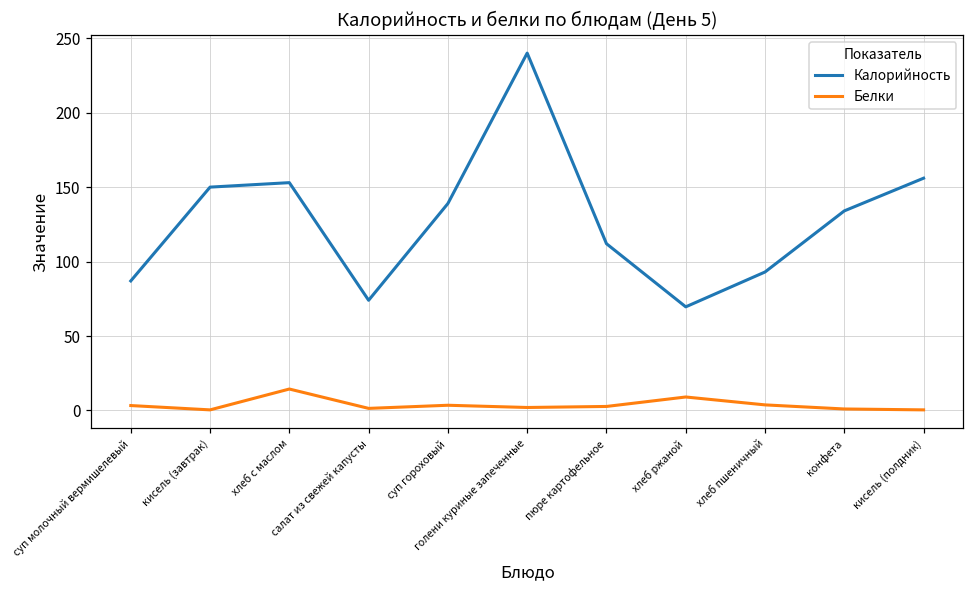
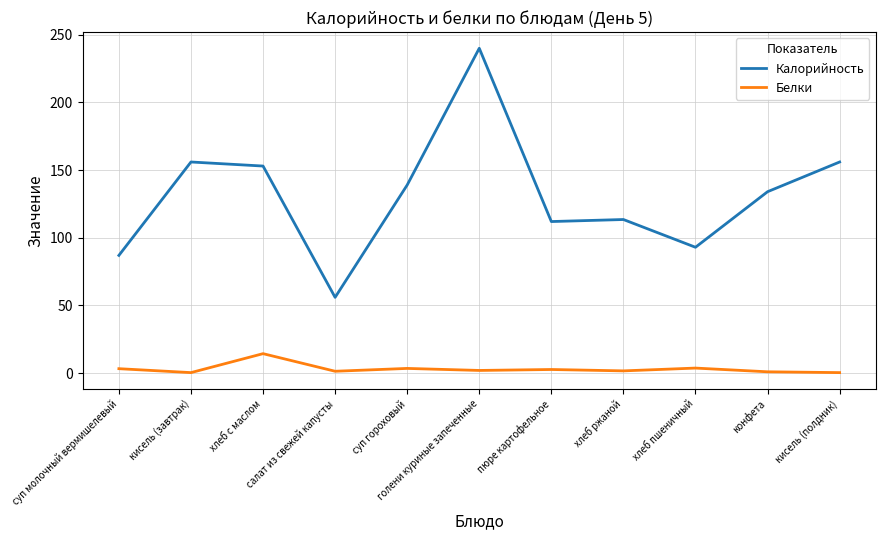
Калорийность, кисель (завтрак): 150 -> 156
Калорийность, салат из свежей капусты: 74 -> 56
Калорийность, хлеб ржаной: 70 -> 114
Белки, хлеб ржаной: 9 -> 2
